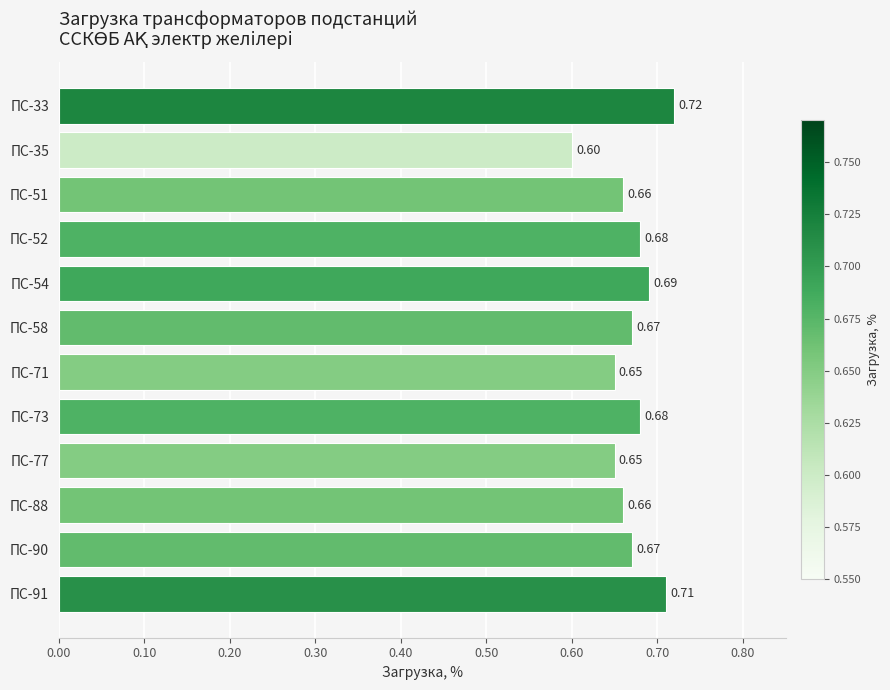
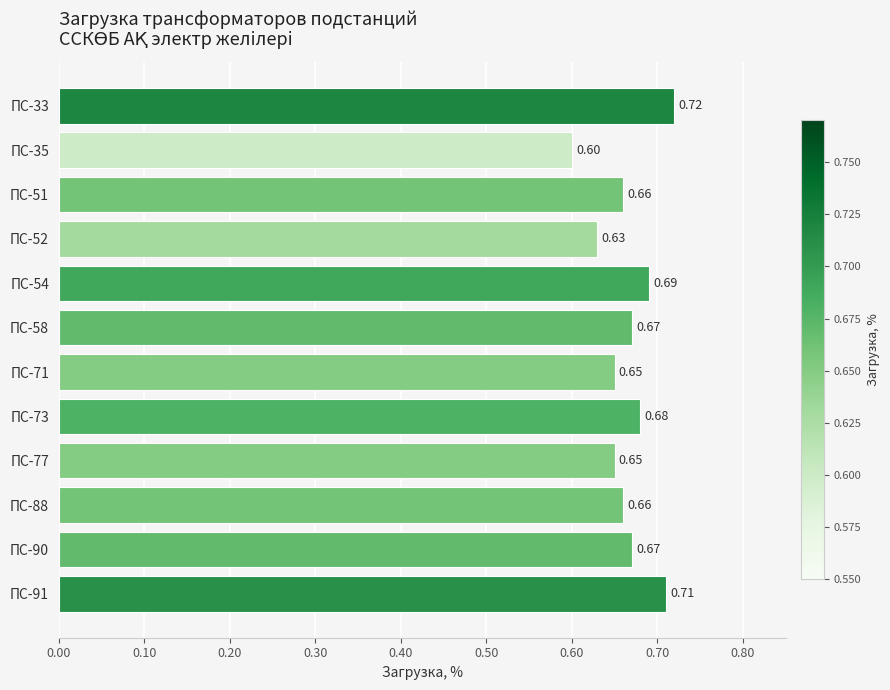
ПС-52: 0.68 -> 0.63
